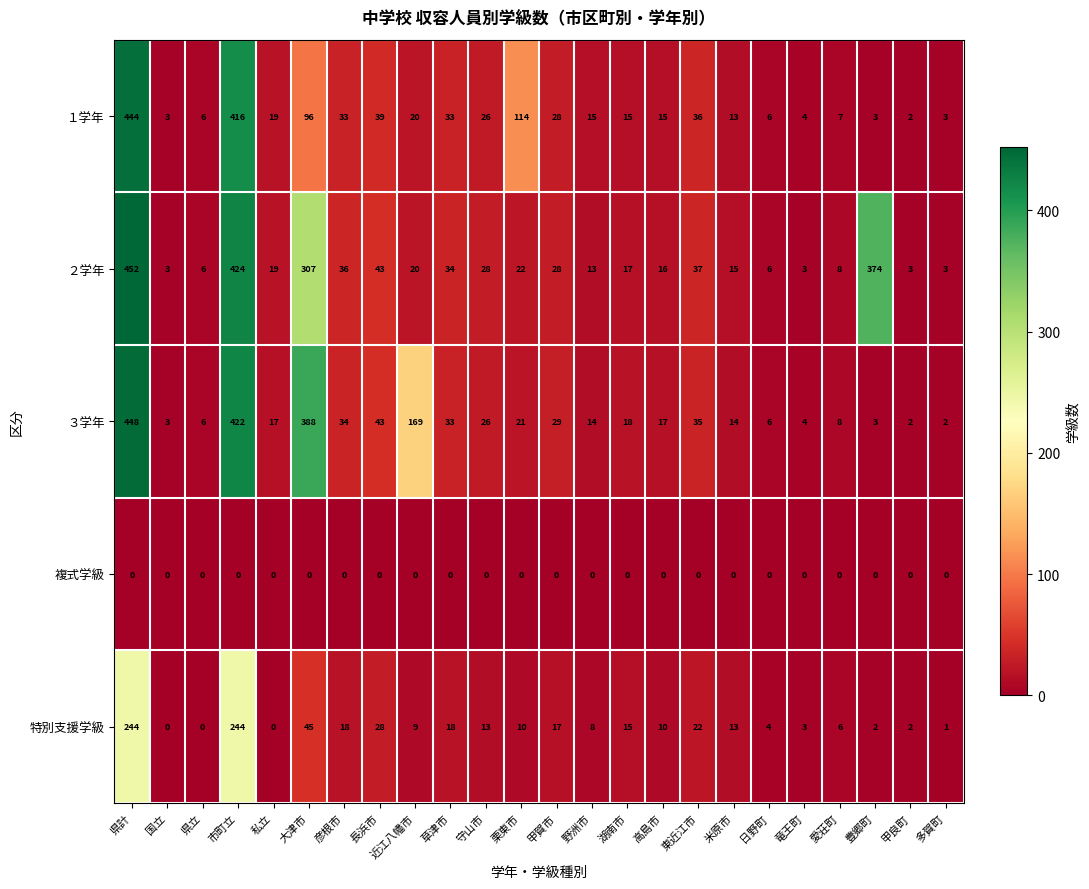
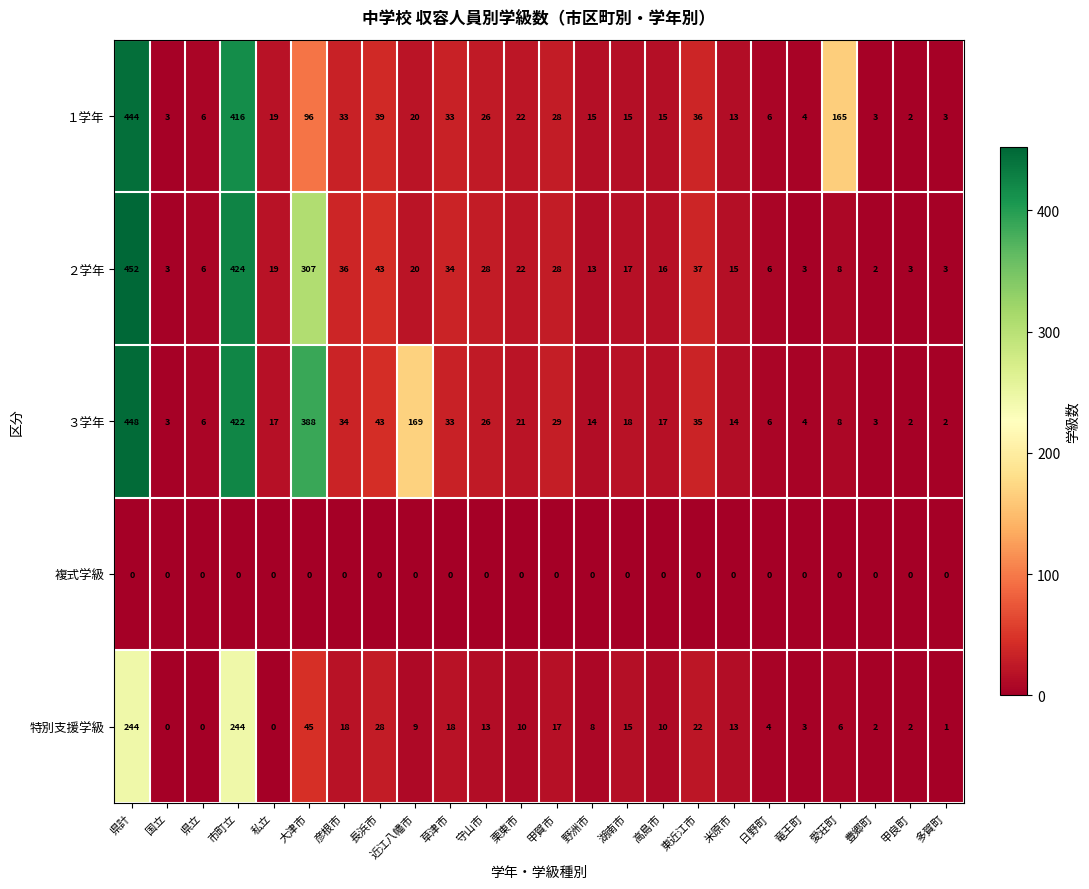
１学年, 栗東市: 114 -> 22
１学年, 愛荘町: 7 -> 165
２学年, 豊郷町: 374 -> 2
